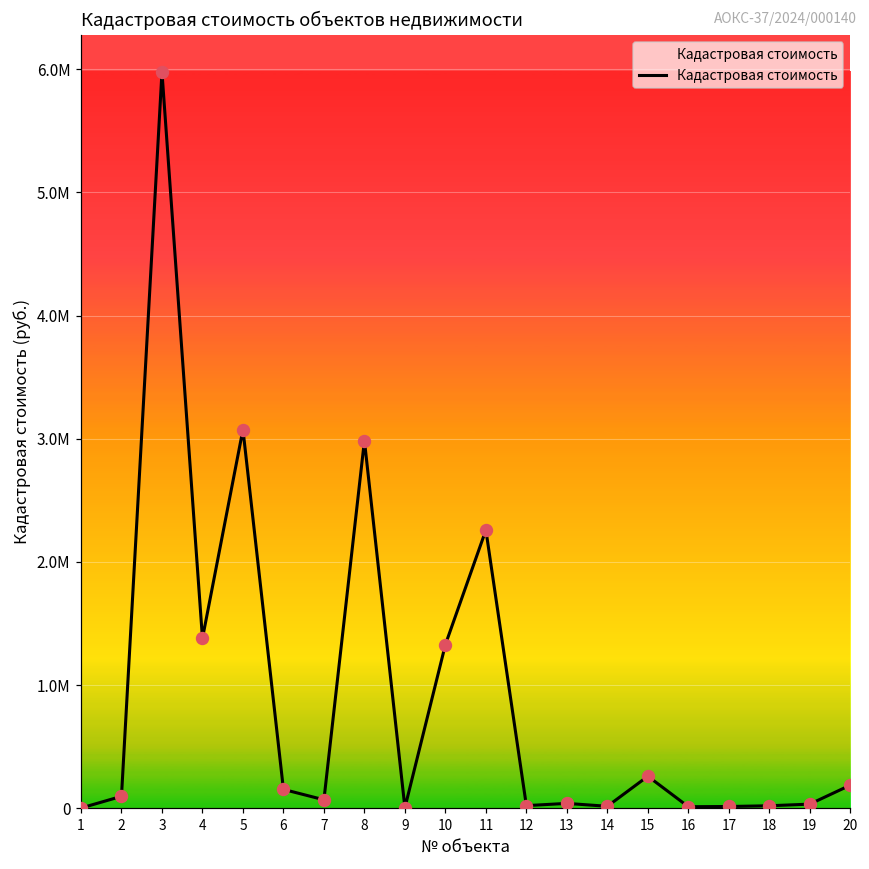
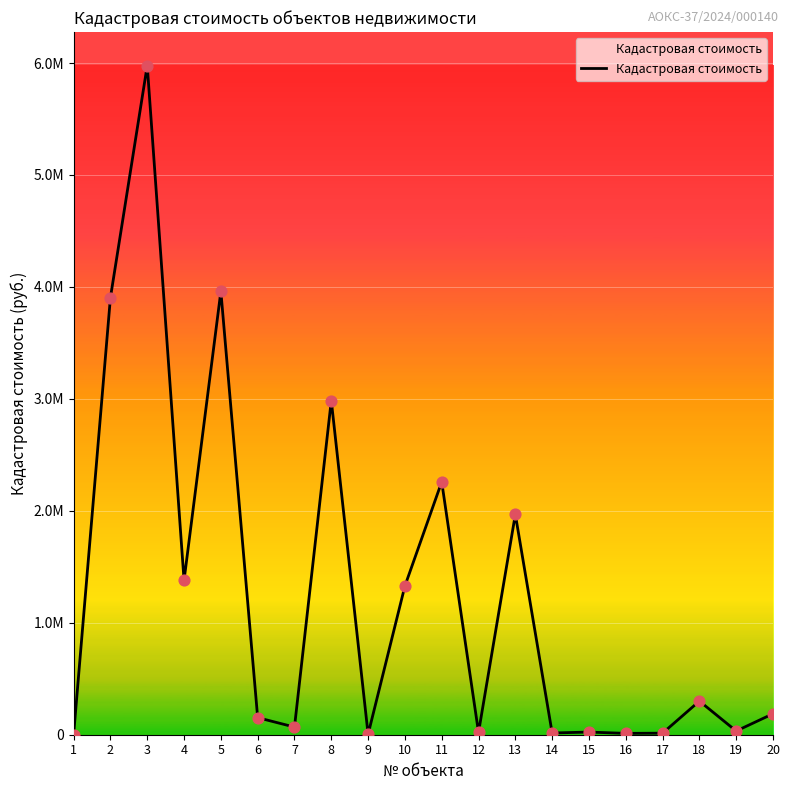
2: 100000 -> 3910000
5: 3070000 -> 3960000
13: 40000 -> 1970000
15: 260000 -> 20000
18: 20000 -> 300000
